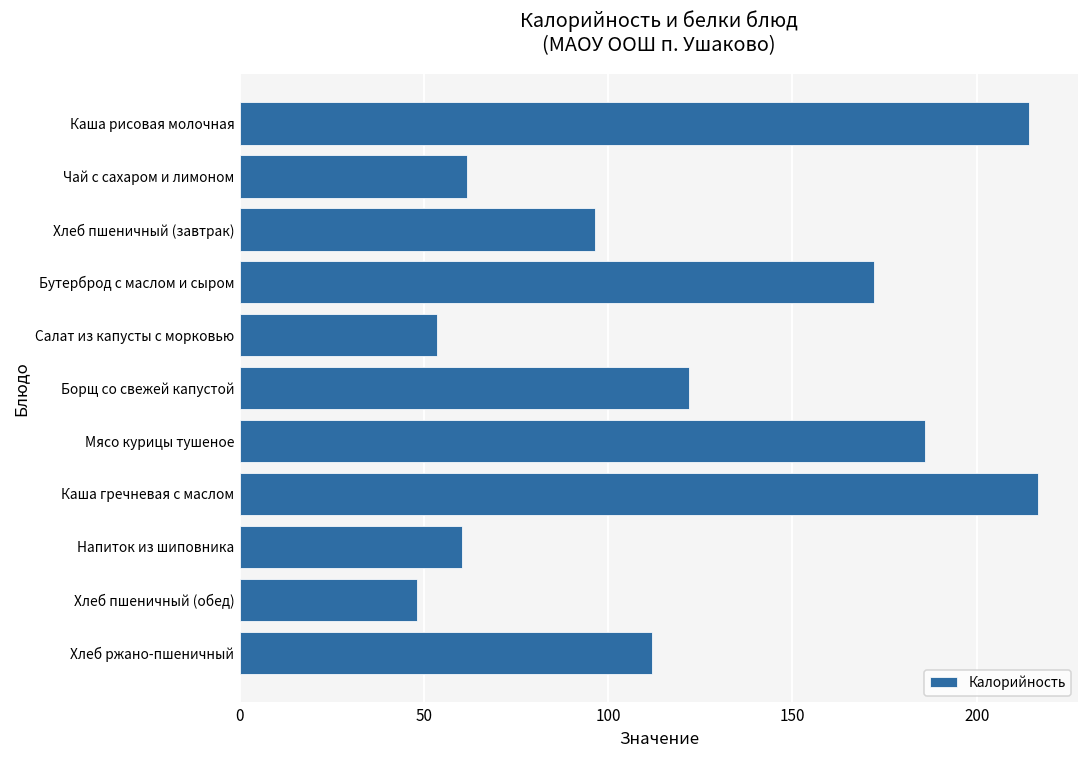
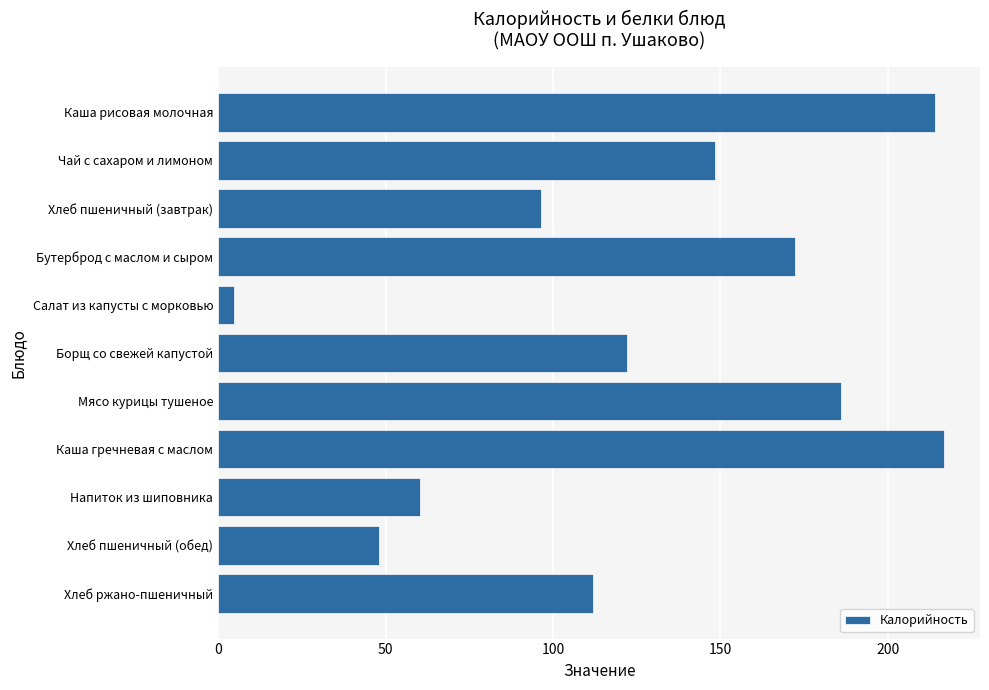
Чай с сахаром и лимоном: 62 -> 148
Салат из капусты с морковью: 54 -> 5
